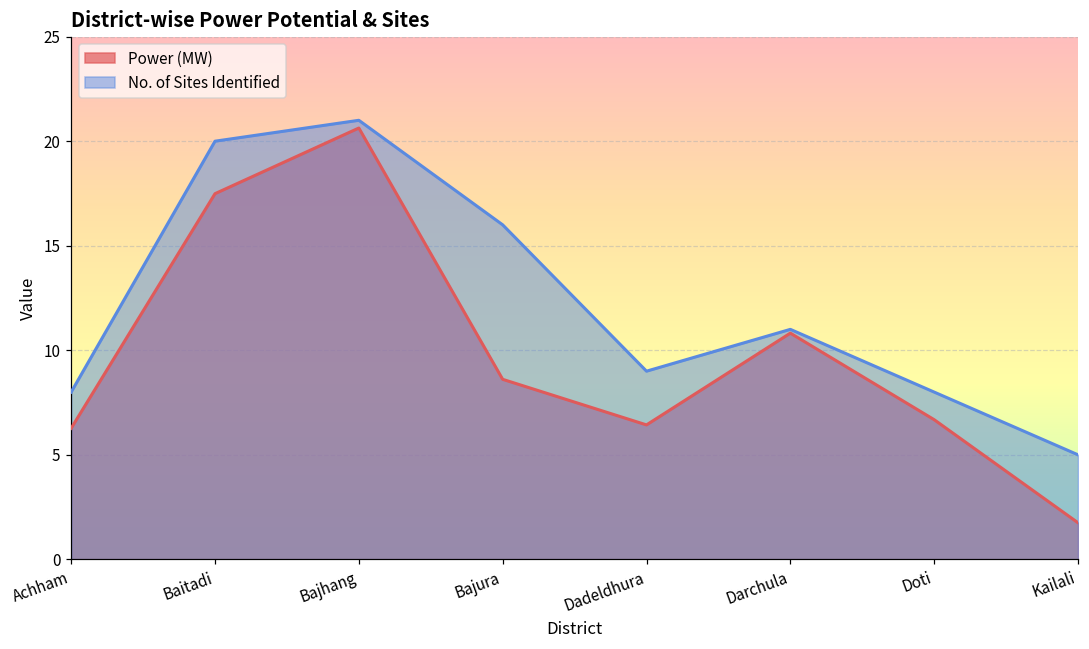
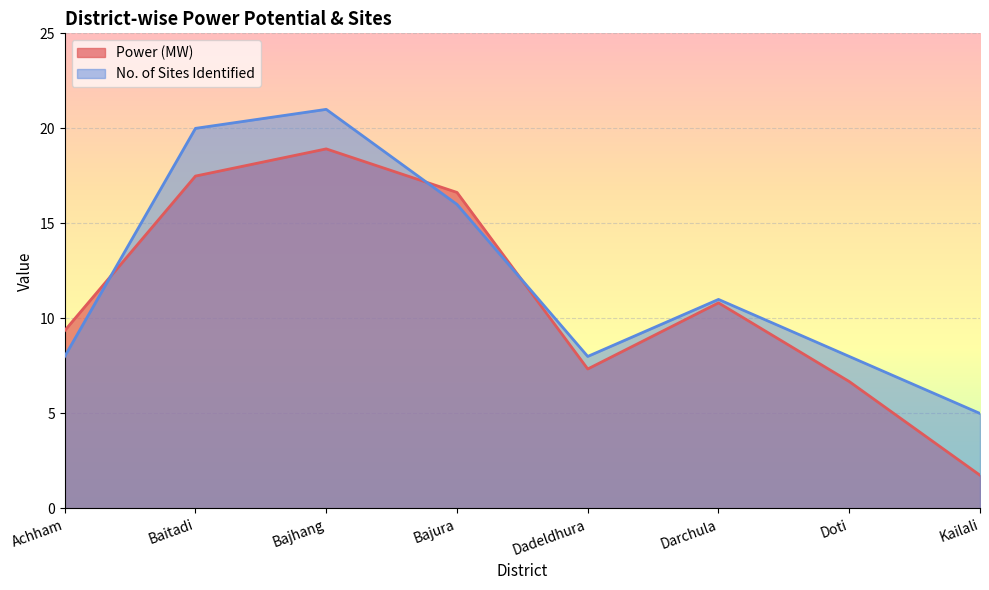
Power (MW), Achham: 6.3 -> 9.4
Power (MW), Bajhang: 20.6 -> 18.9
Power (MW), Bajura: 8.6 -> 16.6
Power (MW), Dadeldhura: 6.4 -> 7.3
No. of Sites Identified, Dadeldhura: 9 -> 8
